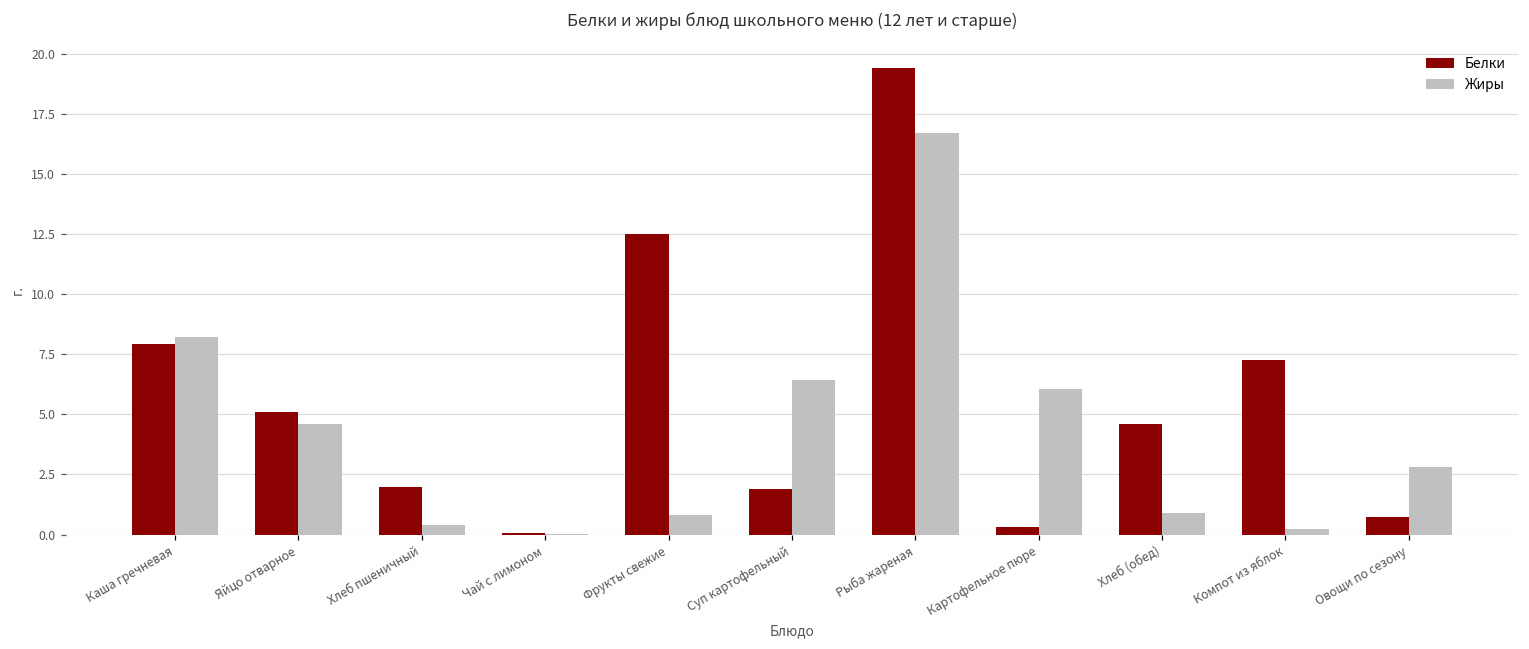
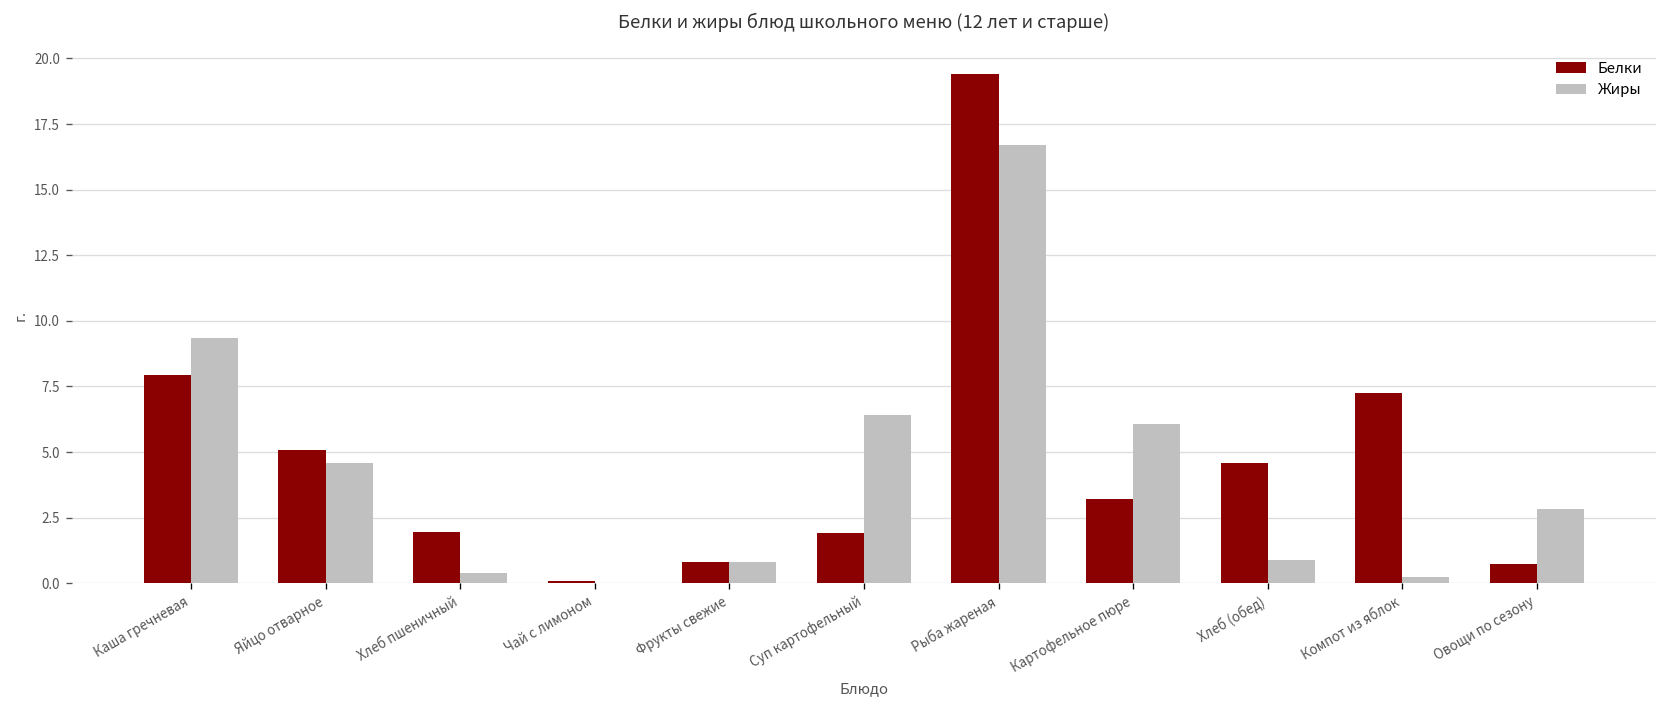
Жиры, Каша гречневая: 8.2 -> 9.3
Белки, Фрукты свежие: 12.5 -> 0.8
Белки, Картофельное пюре: 0.3 -> 3.2
